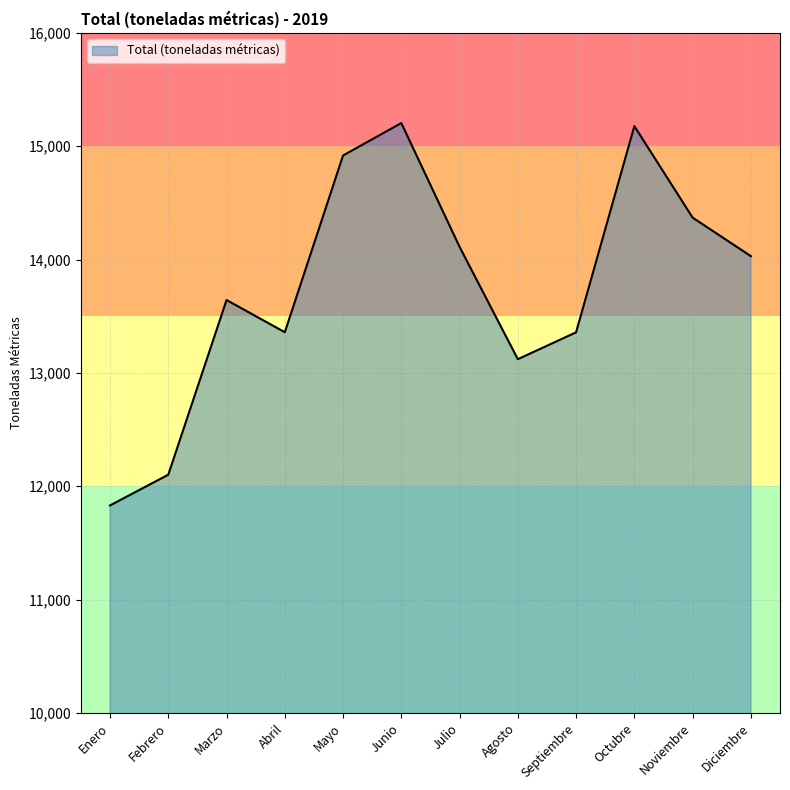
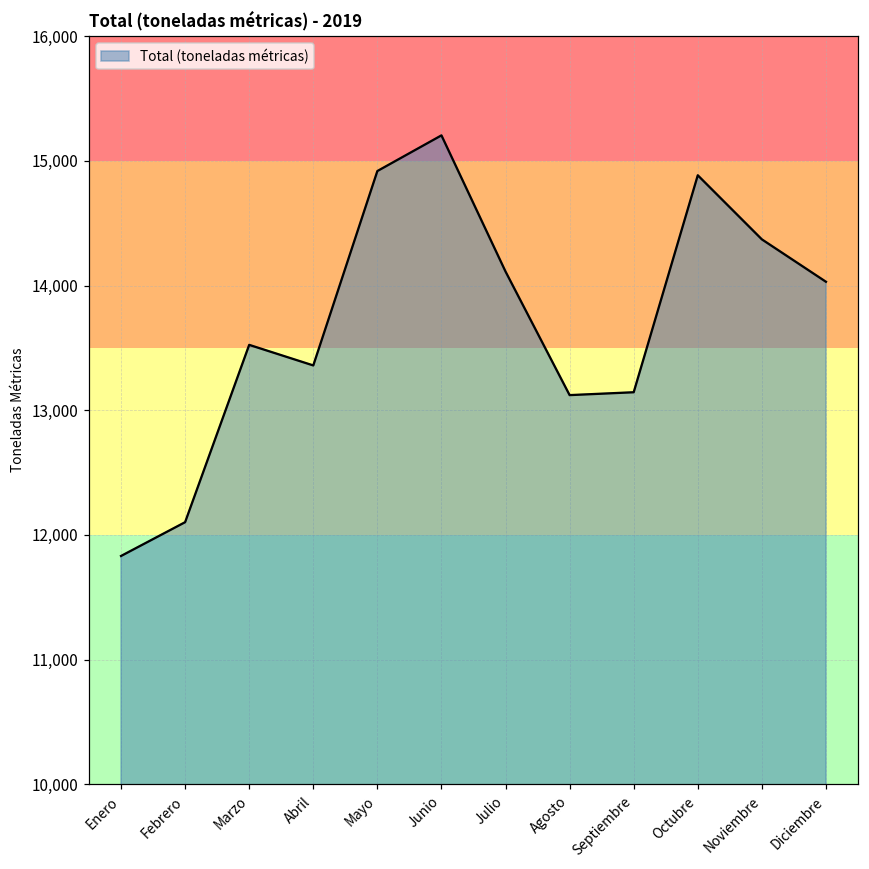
Marzo: 13,640 -> 13,520
Septiembre: 13,360 -> 13,140
Octubre: 15,180 -> 14,880
